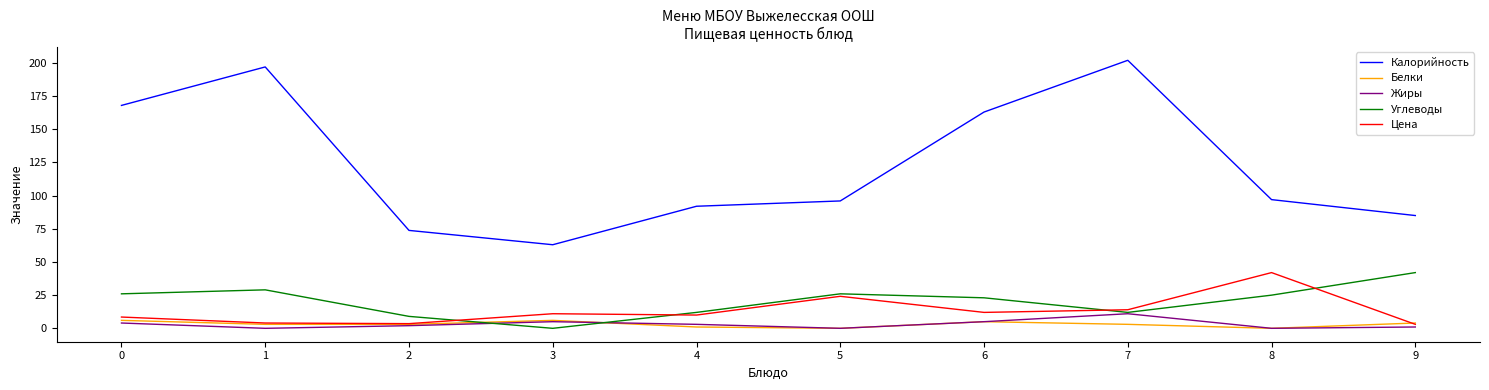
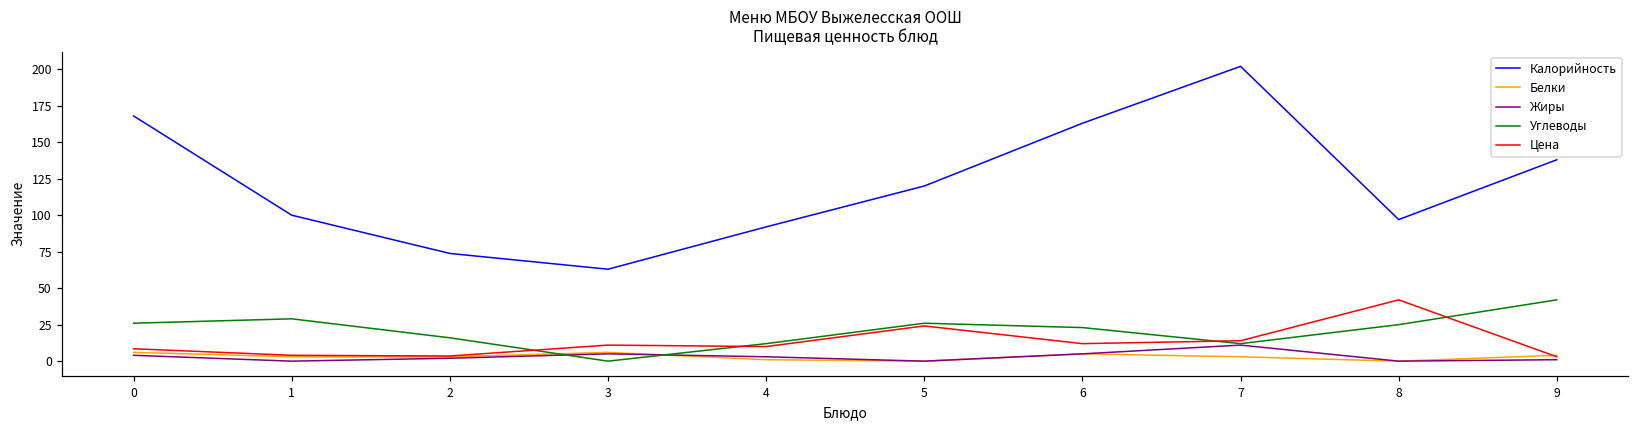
Калорийность, 1: 197 -> 100
Углеводы, 2: 9 -> 16
Калорийность, 5: 96 -> 120
Калорийность, 9: 85 -> 138
